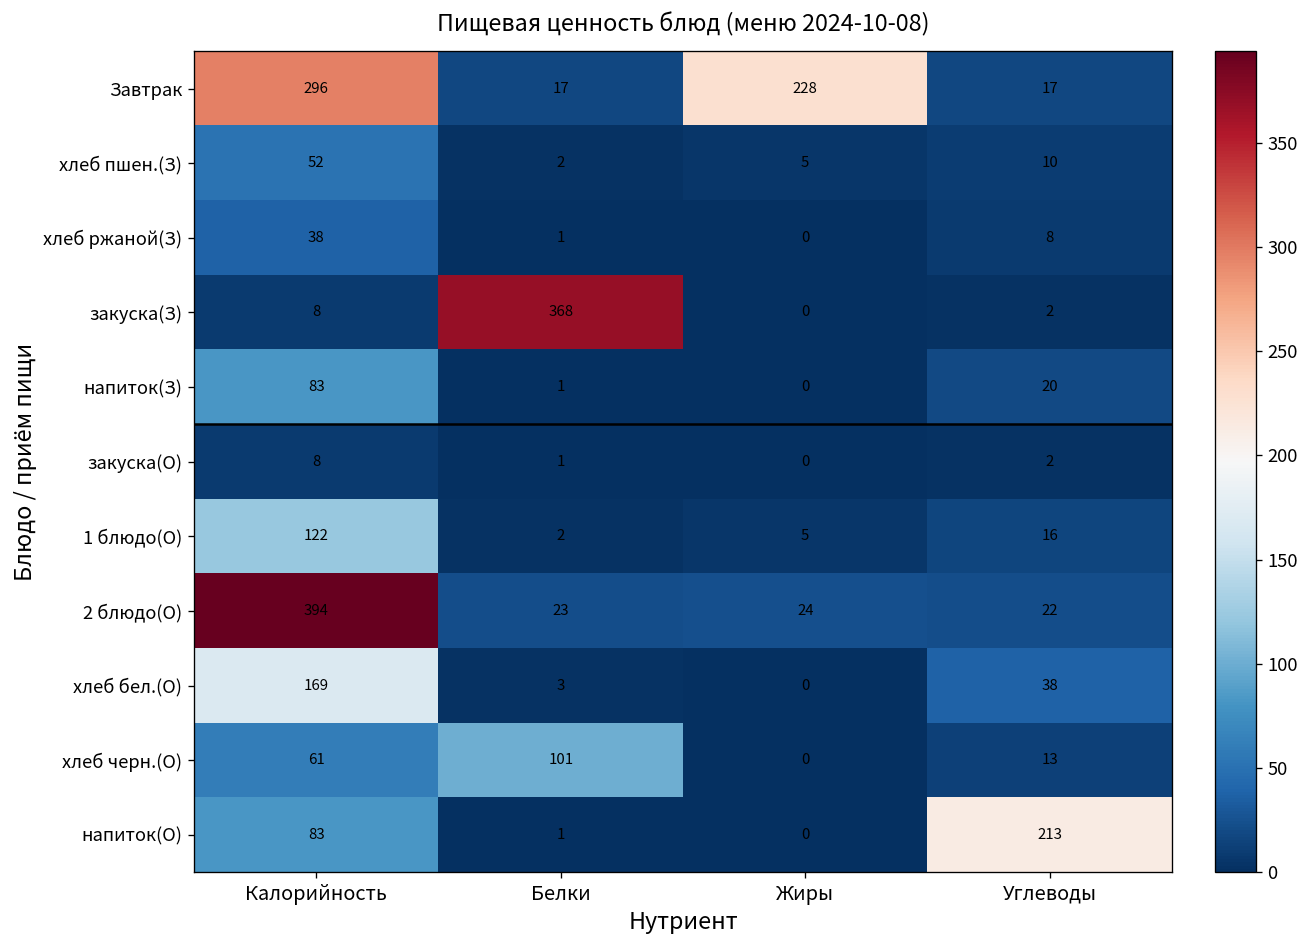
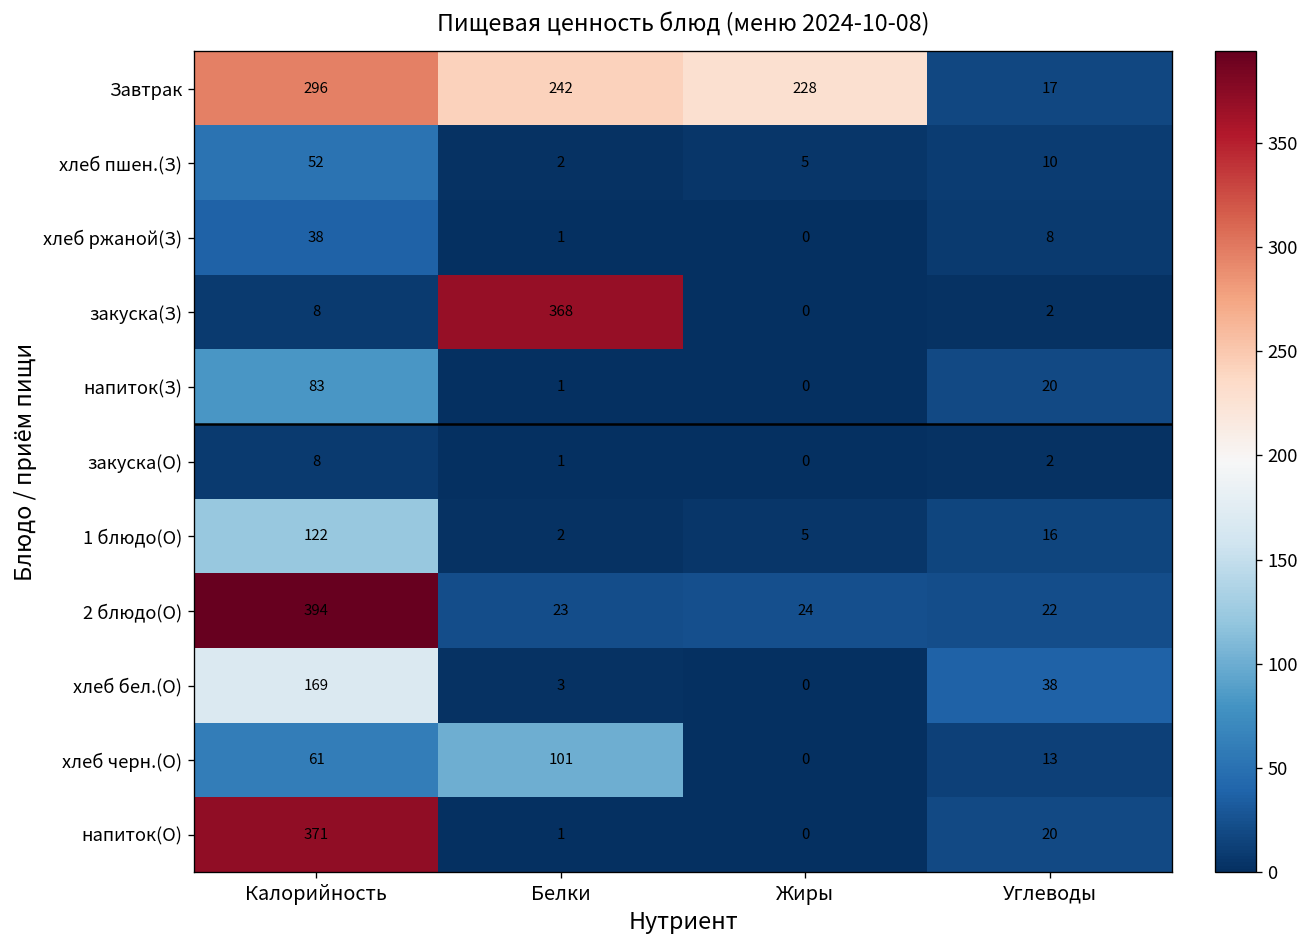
Завтрак, Белки: 17 -> 242
напиток(О), Калорийность: 83 -> 371
напиток(О), Углеводы: 213 -> 20
